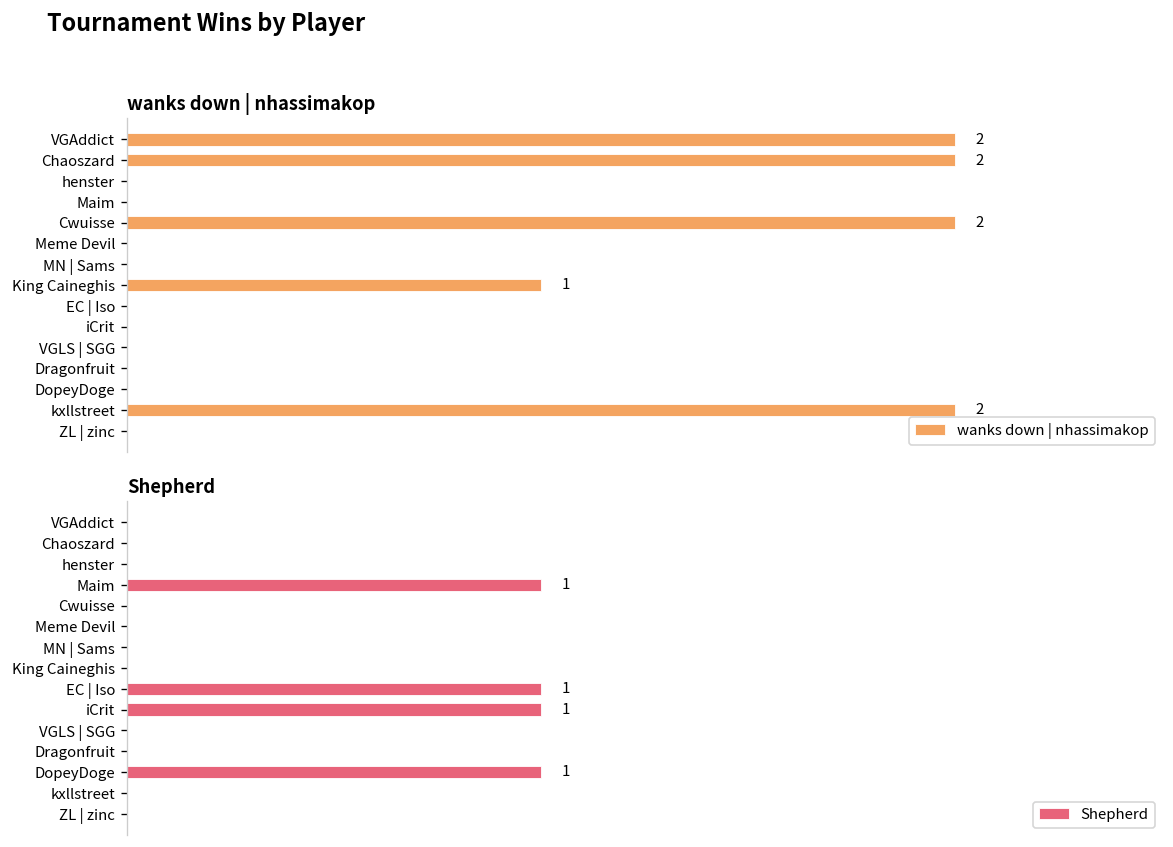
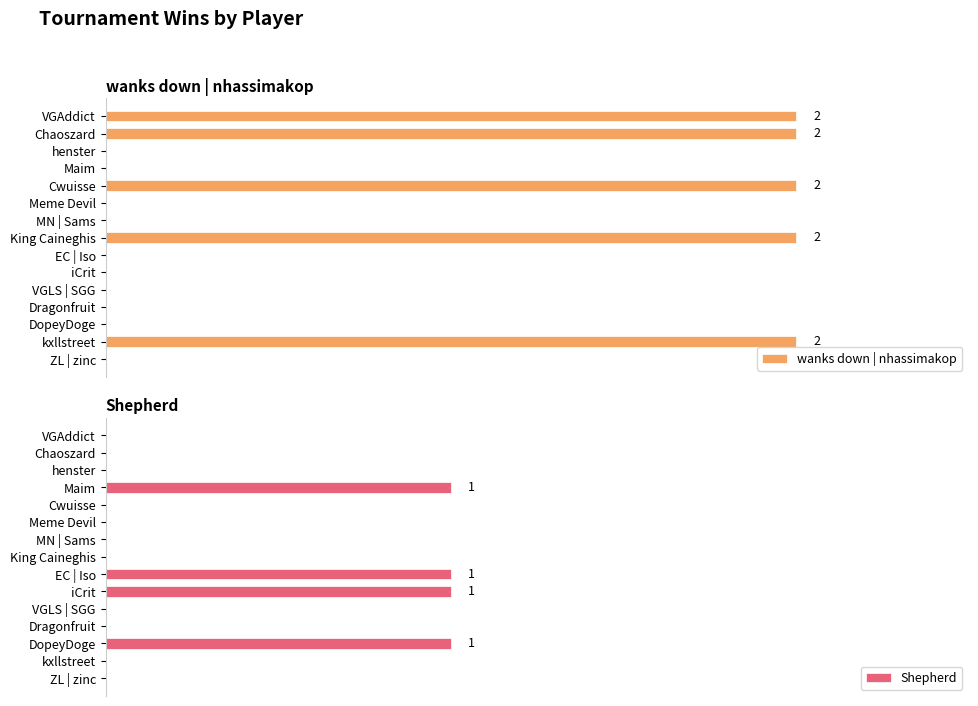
wanks down | nhassimakop, King Caineghis: 1 -> 2
